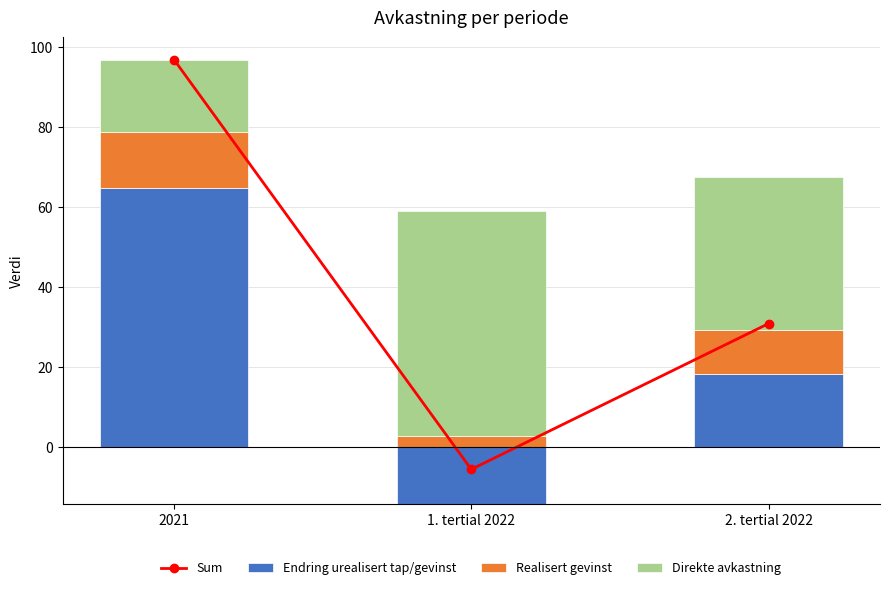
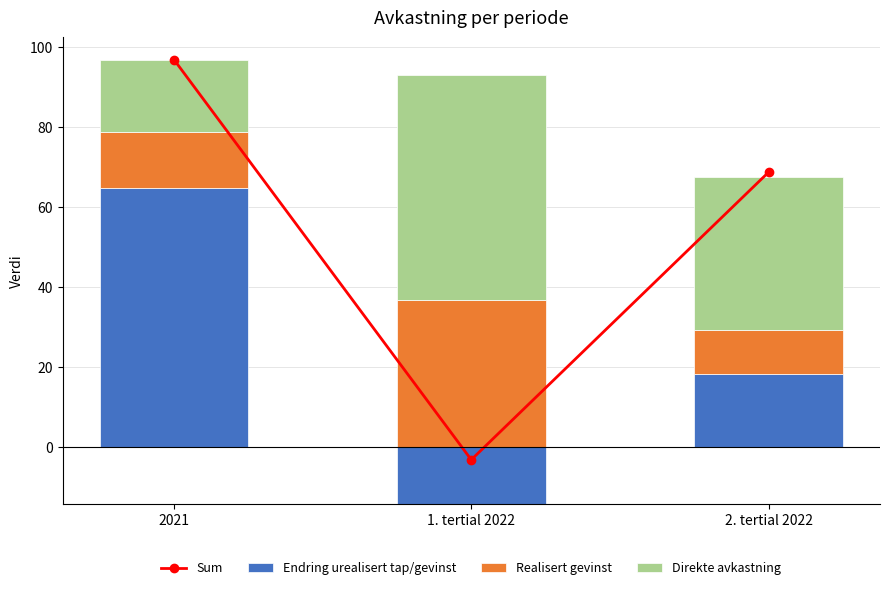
Realisert gevinst, 1. tertial 2022: 3 -> 37
Sum, 1. tertial 2022: -6 -> -3
Sum, 2. tertial 2022: 31 -> 69
